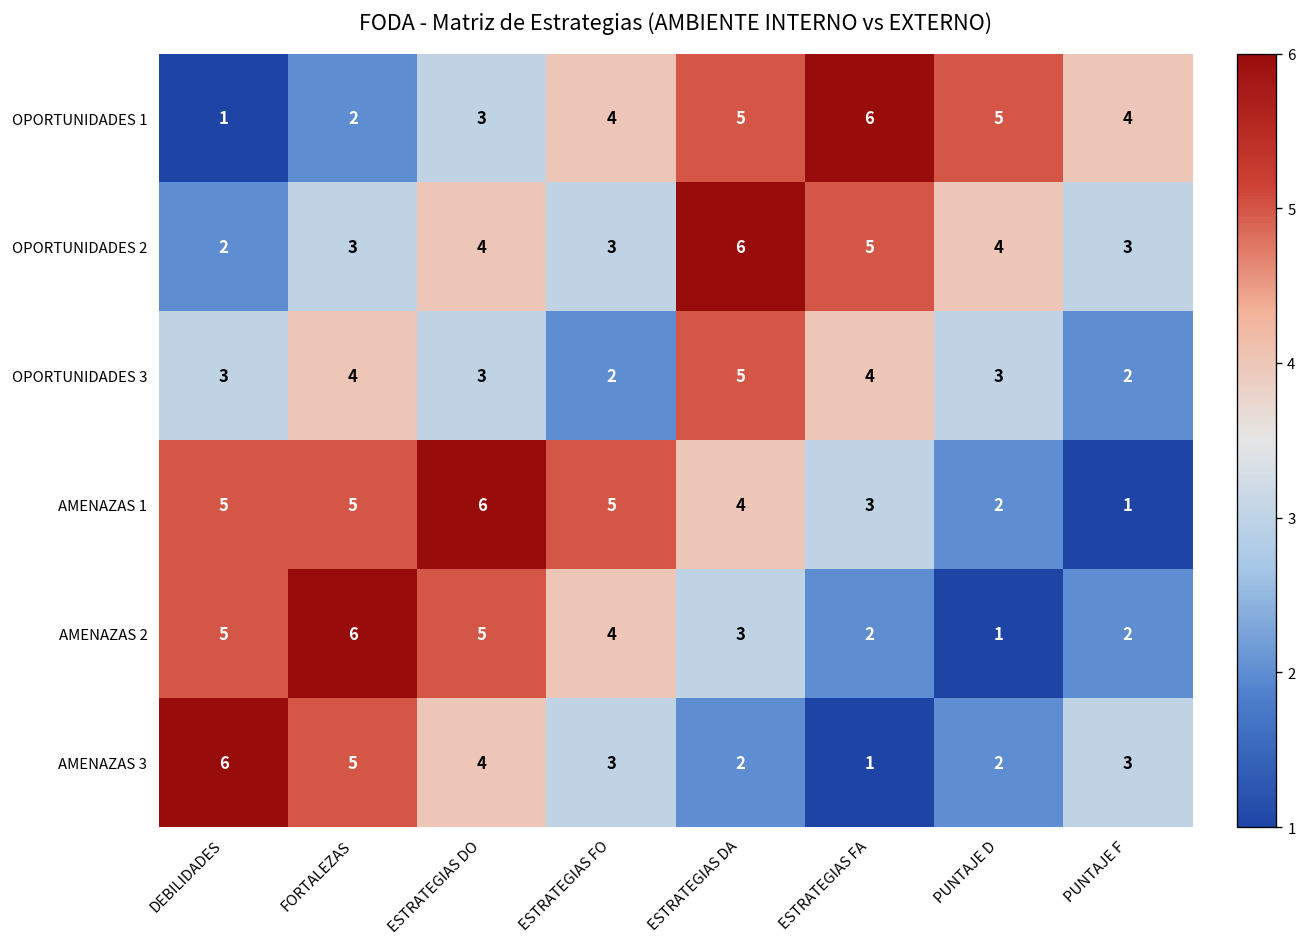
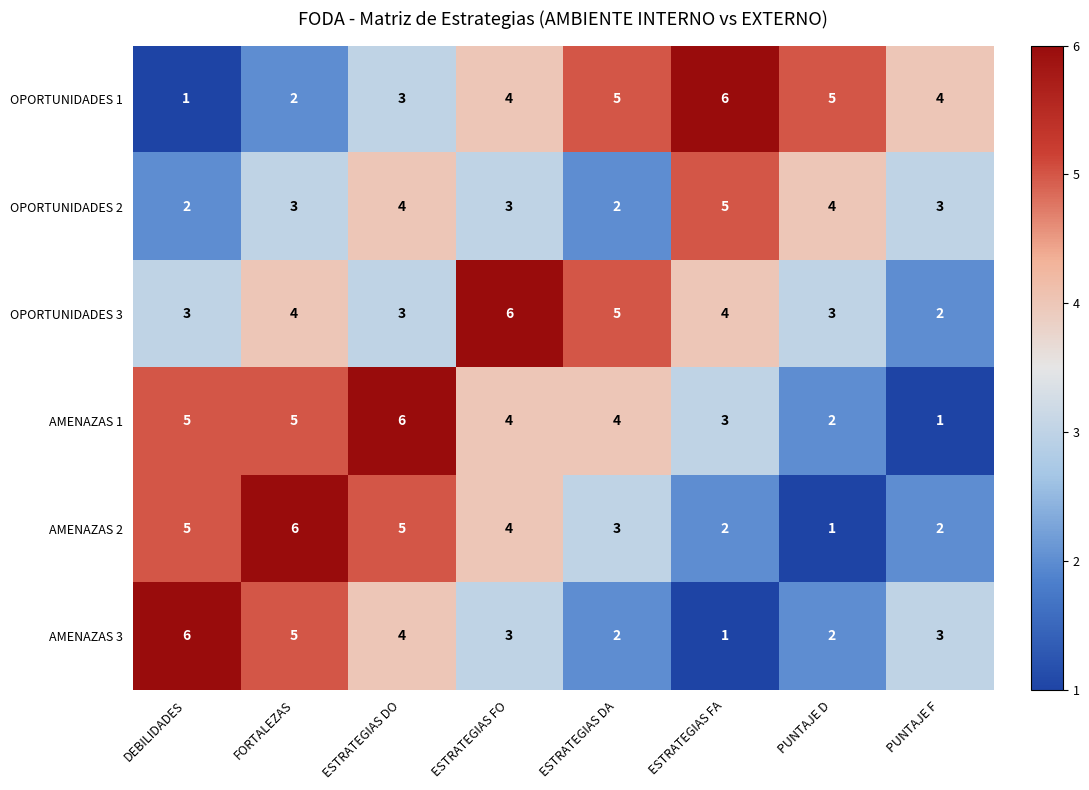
OPORTUNIDADES 2, ESTRATEGIAS DA: 6 -> 2
OPORTUNIDADES 3, ESTRATEGIAS FO: 2 -> 6
AMENAZAS 1, ESTRATEGIAS FO: 5 -> 4
